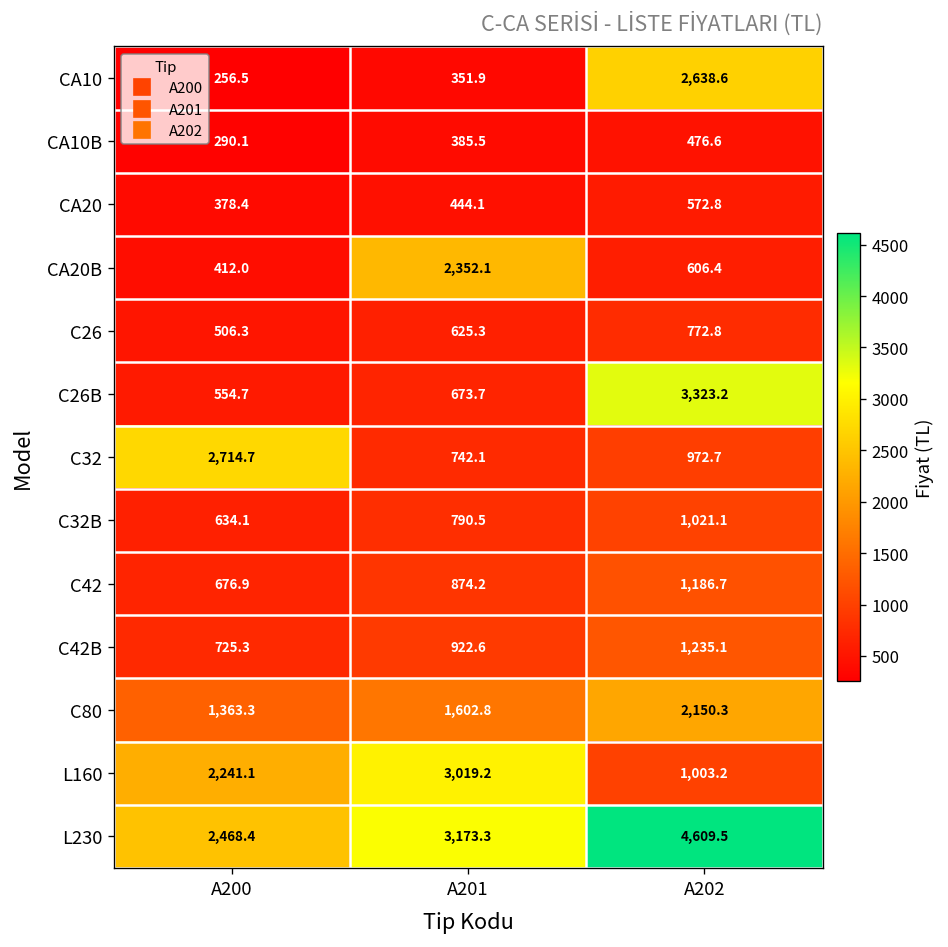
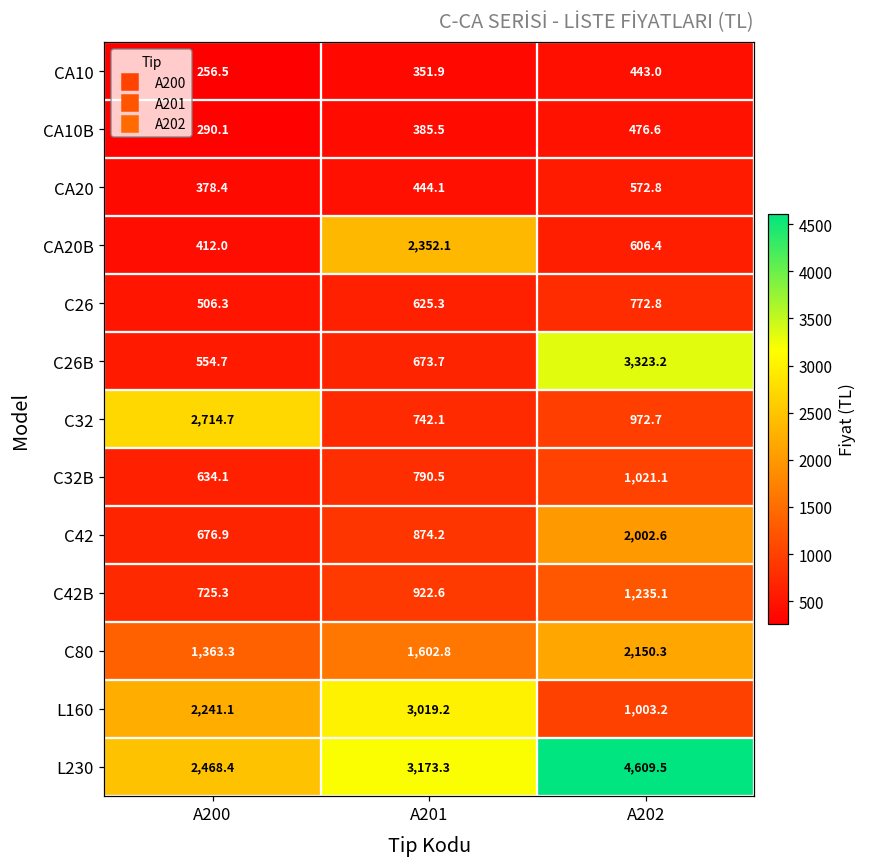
CA10, A202: 2,638.6 -> 443.0
C42, A202: 1,186.7 -> 2,002.6
